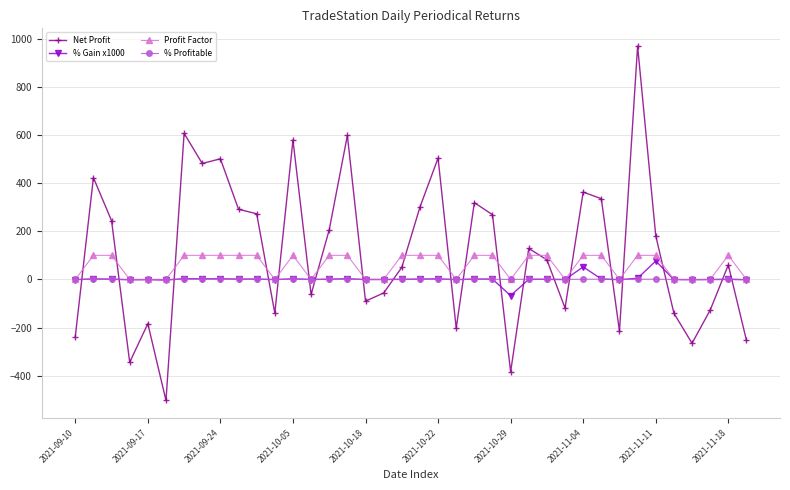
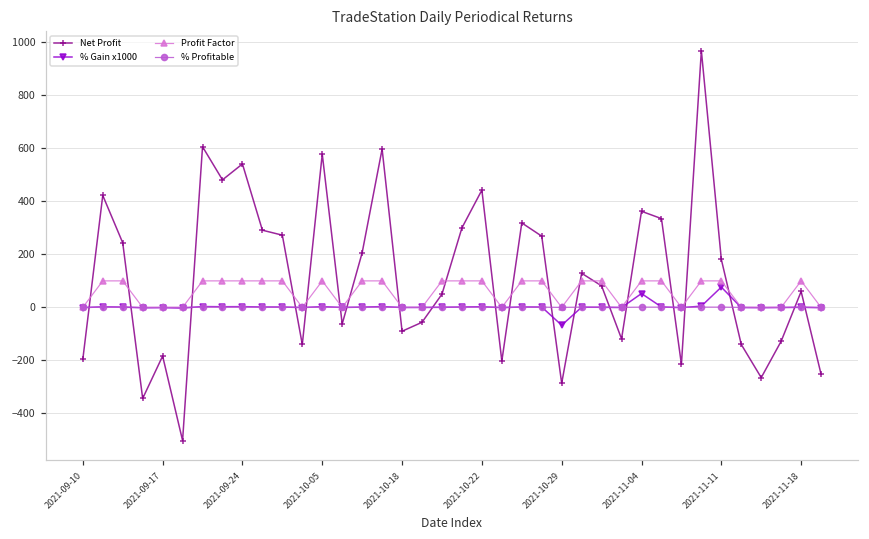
Net Profit, 2021-09-10: -240 -> -200
Net Profit, 2021-09-24: 500 -> 540
Net Profit, 2021-10-22: 500 -> 440
Net Profit, 2021-10-29: -380 -> -290
